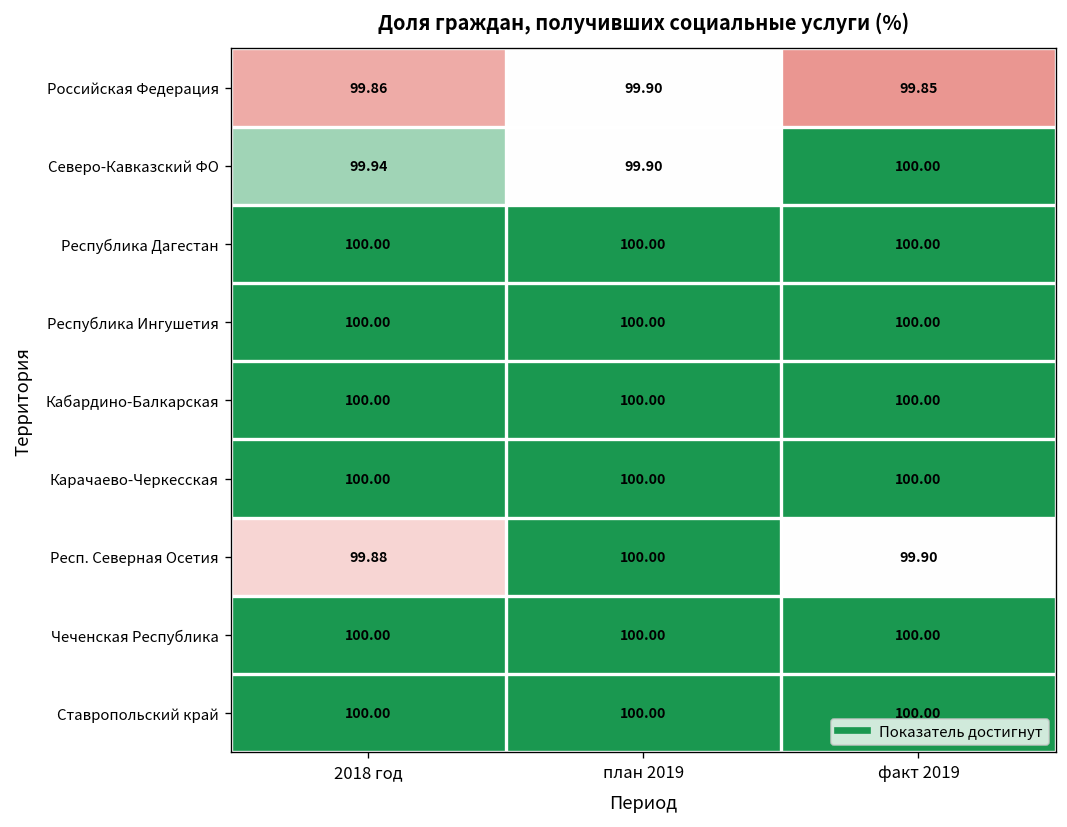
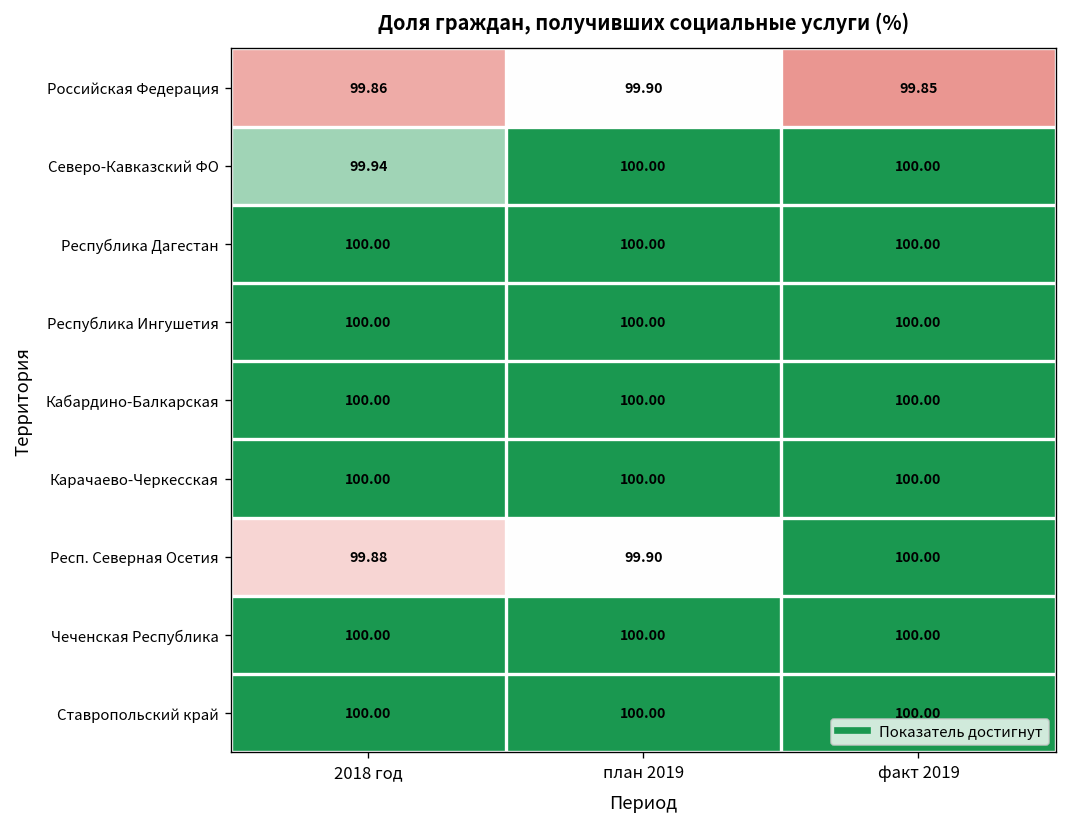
Северо-Кавказский ФО, план 2019: 99.90 -> 100.00
Респ. Северная Осетия, план 2019: 100.00 -> 99.90
Респ. Северная Осетия, факт 2019: 99.90 -> 100.00
